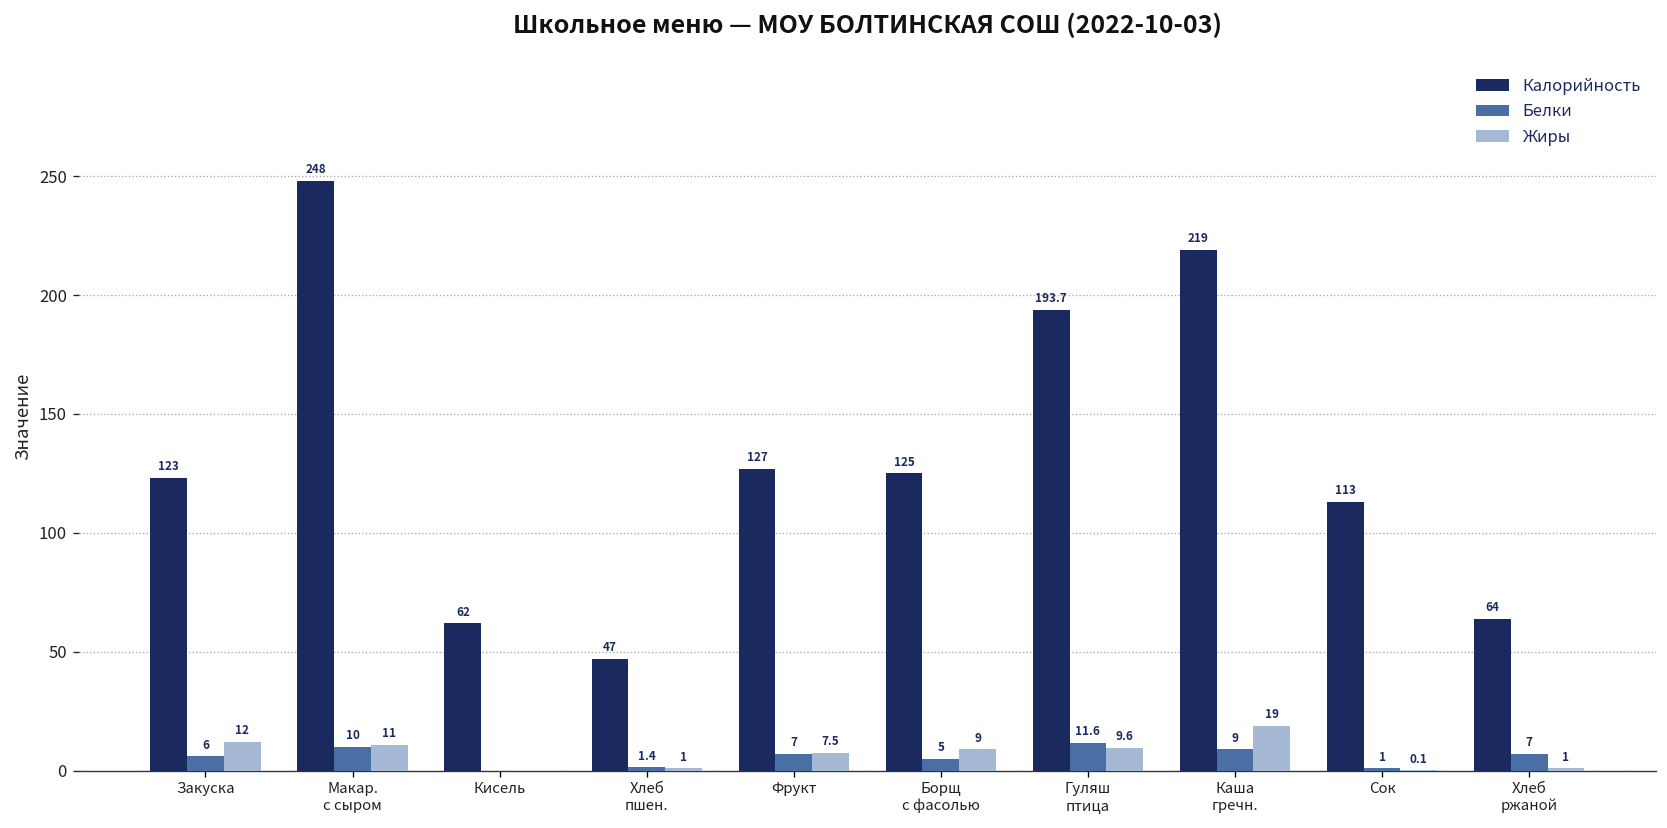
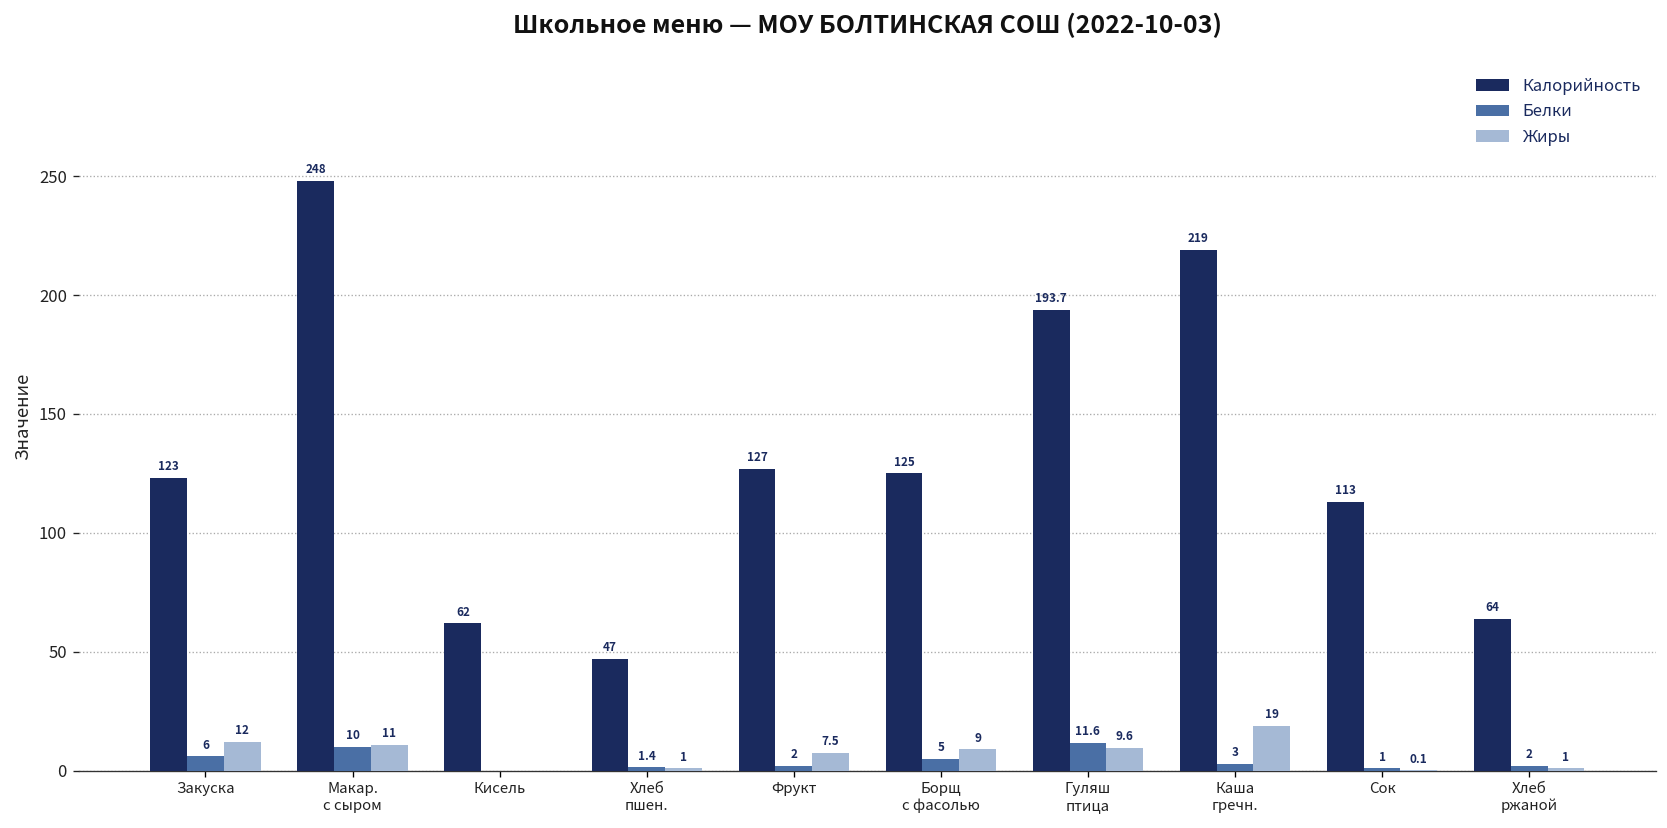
Белки, Фрукт: 7 -> 2
Белки, Каша гречн.: 9 -> 3
Белки, Хлеб ржаной: 7 -> 2
